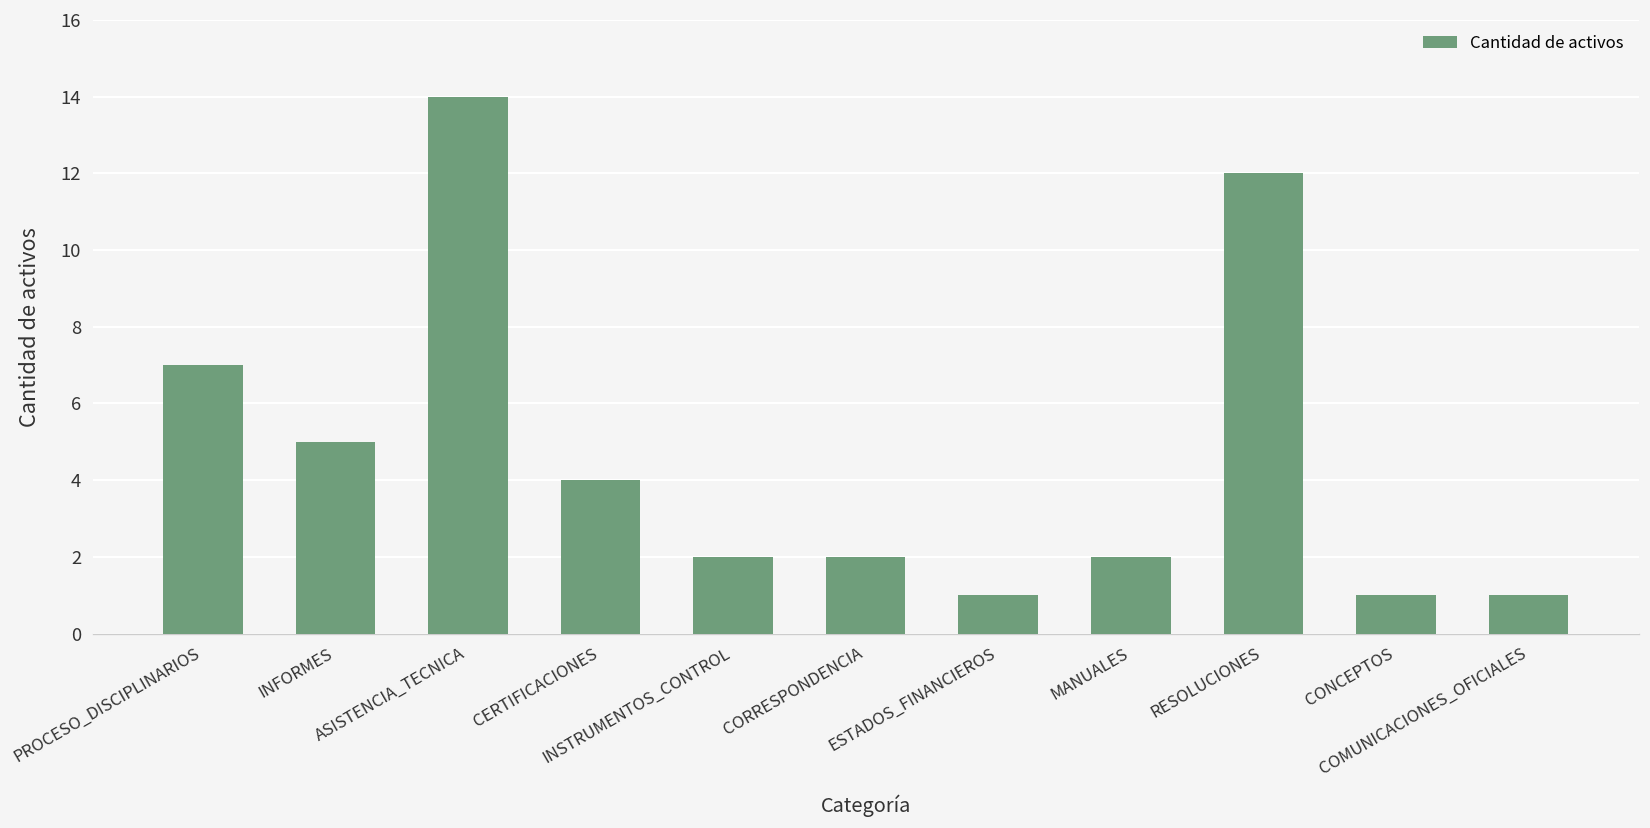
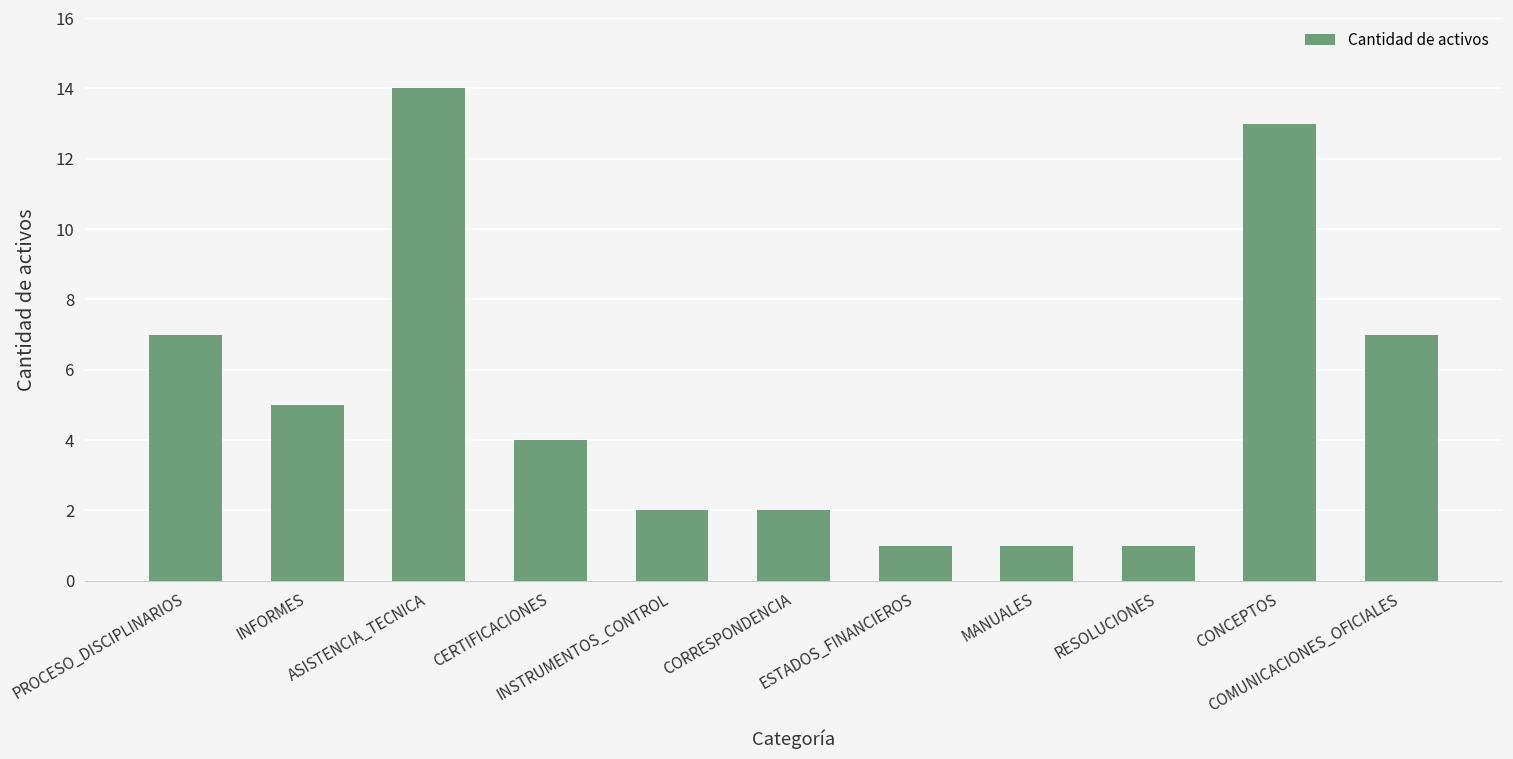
MANUALES: 2 -> 1
RESOLUCIONES: 12 -> 1
CONCEPTOS: 1 -> 13
COMUNICACIONES_OFICIALES: 1 -> 7
